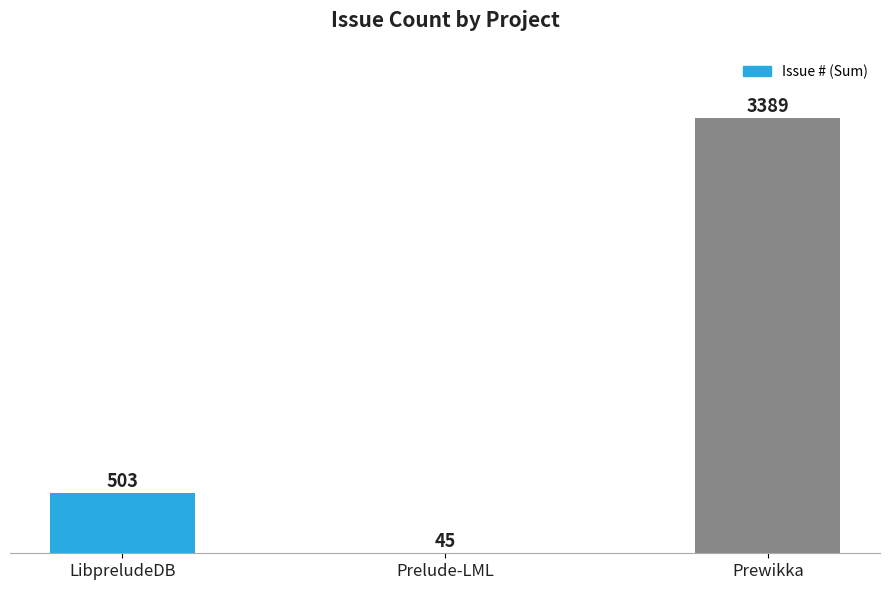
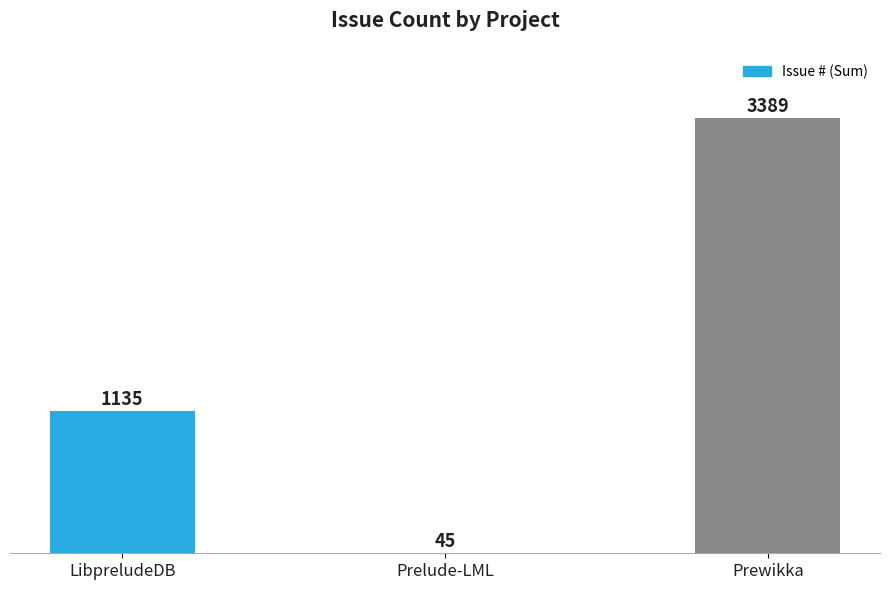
LibpreludeDB: 503 -> 1135
